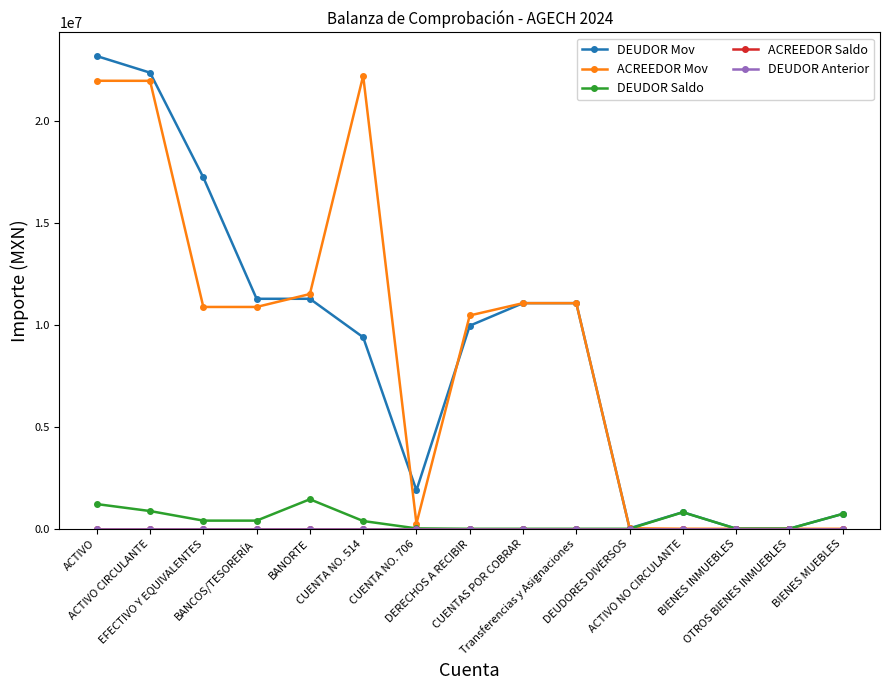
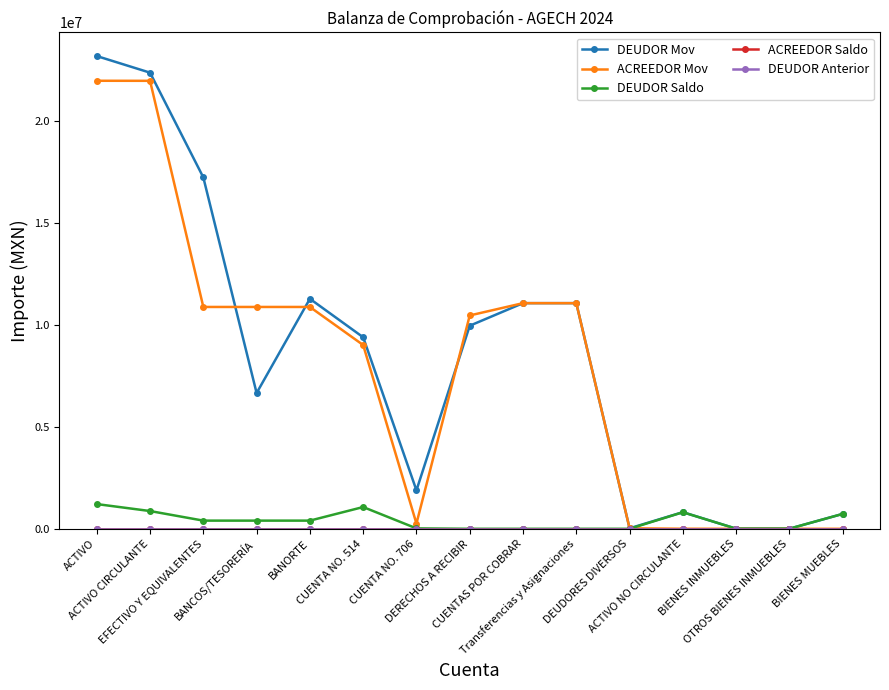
DEUDOR Mov, BANCOS/TESORERÍA: 11300000 -> 6700000
ACREEDOR Mov, BANORTE: 11500000 -> 10900000
DEUDOR Saldo, BANORTE: 1400000 -> 400000
ACREEDOR Mov, CUENTA NO. 514: 22200000 -> 9000000
DEUDOR Saldo, CUENTA NO. 514: 400000 -> 1100000
